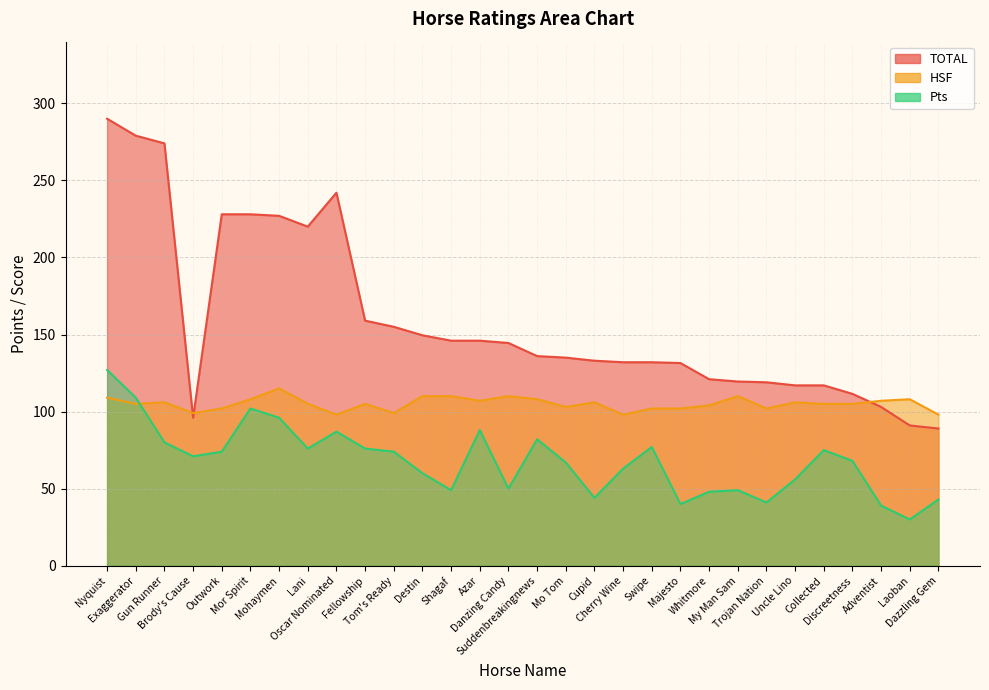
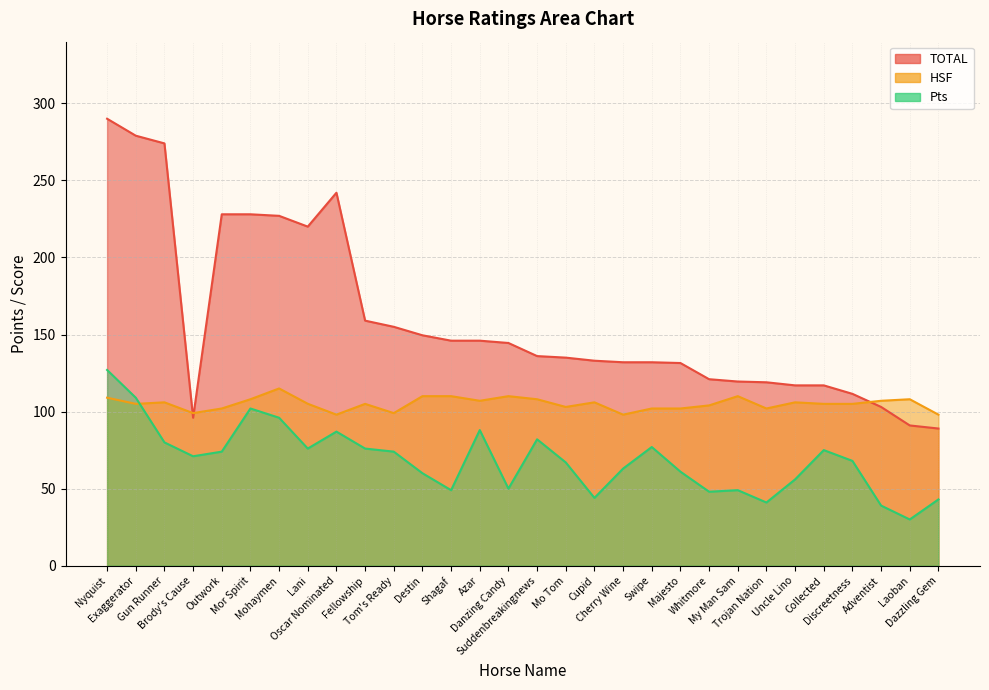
Pts, Majesto: 40 -> 61
